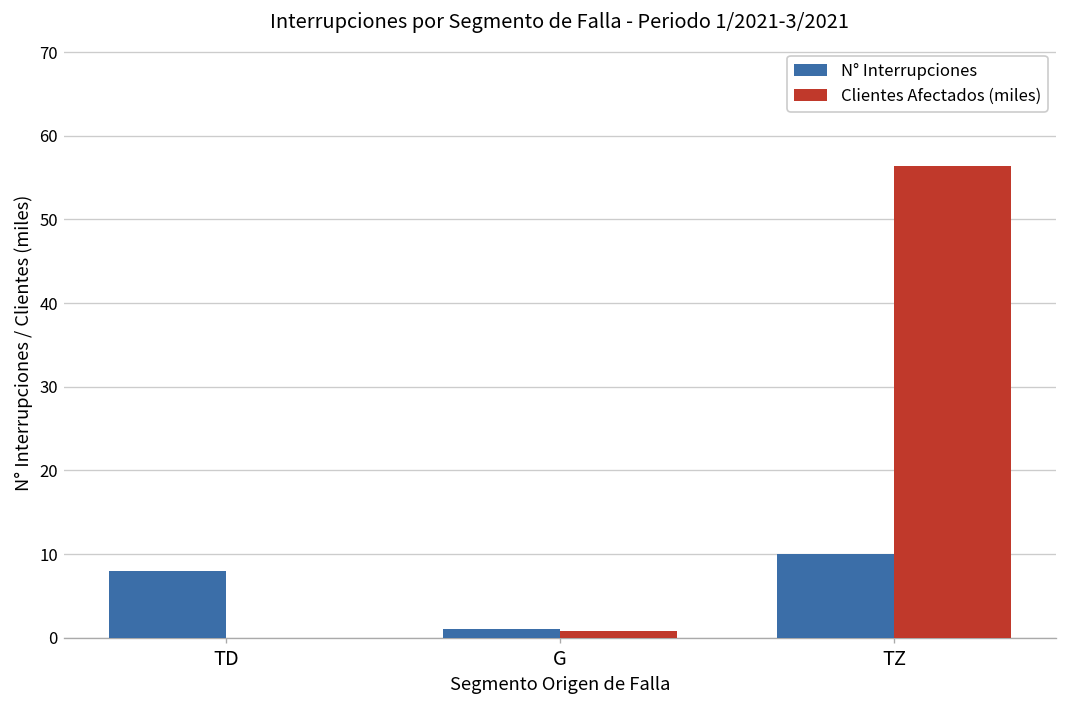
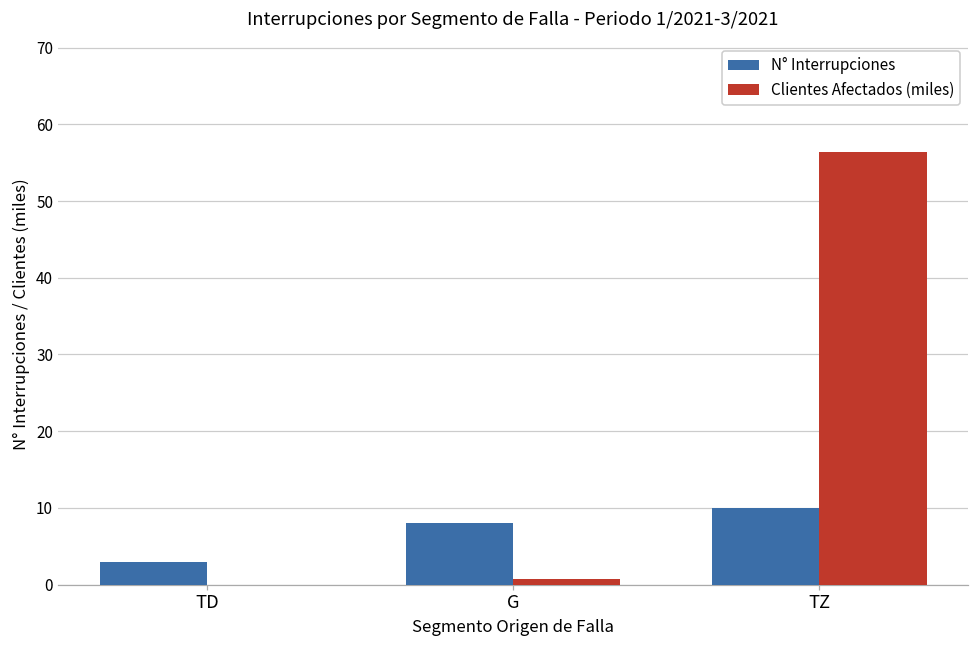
N° Interrupciones, TD: 8 -> 3
N° Interrupciones, G: 1 -> 8
